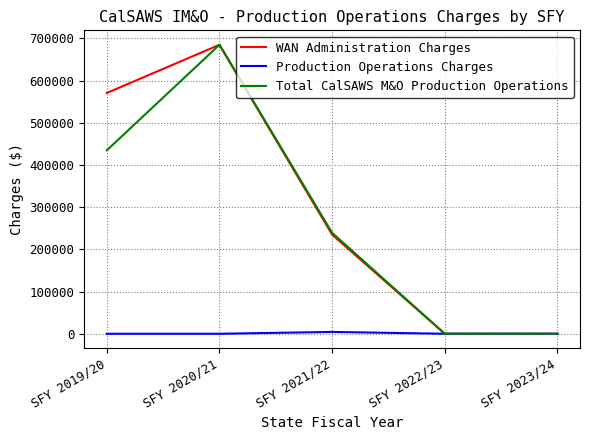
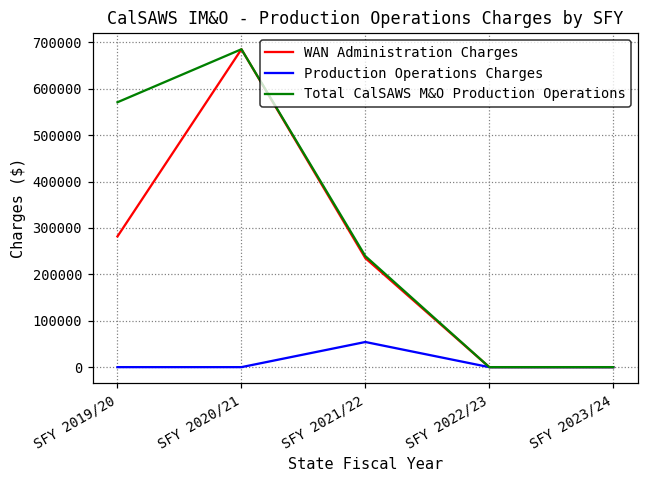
WAN Administration Charges, SFY 2019/20: 570000 -> 280000
Total CalSAWS M&O Production Operations, SFY 2019/20: 430000 -> 570000
Production Operations Charges, SFY 2021/22: 0 -> 50000
